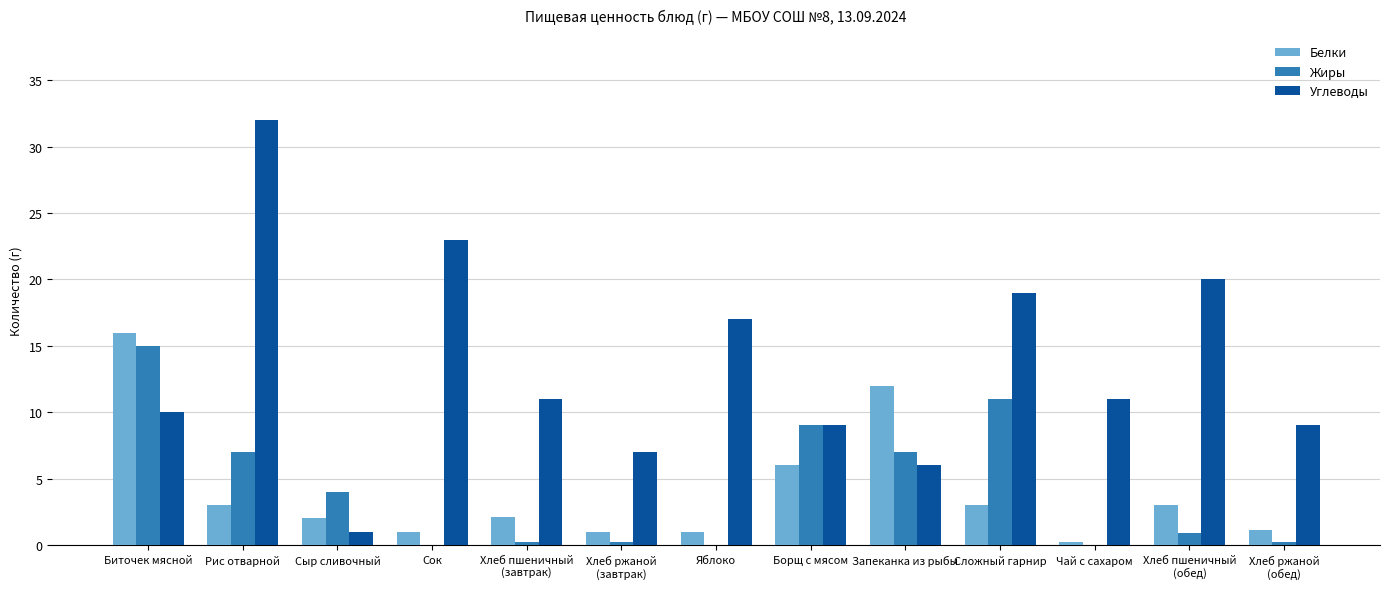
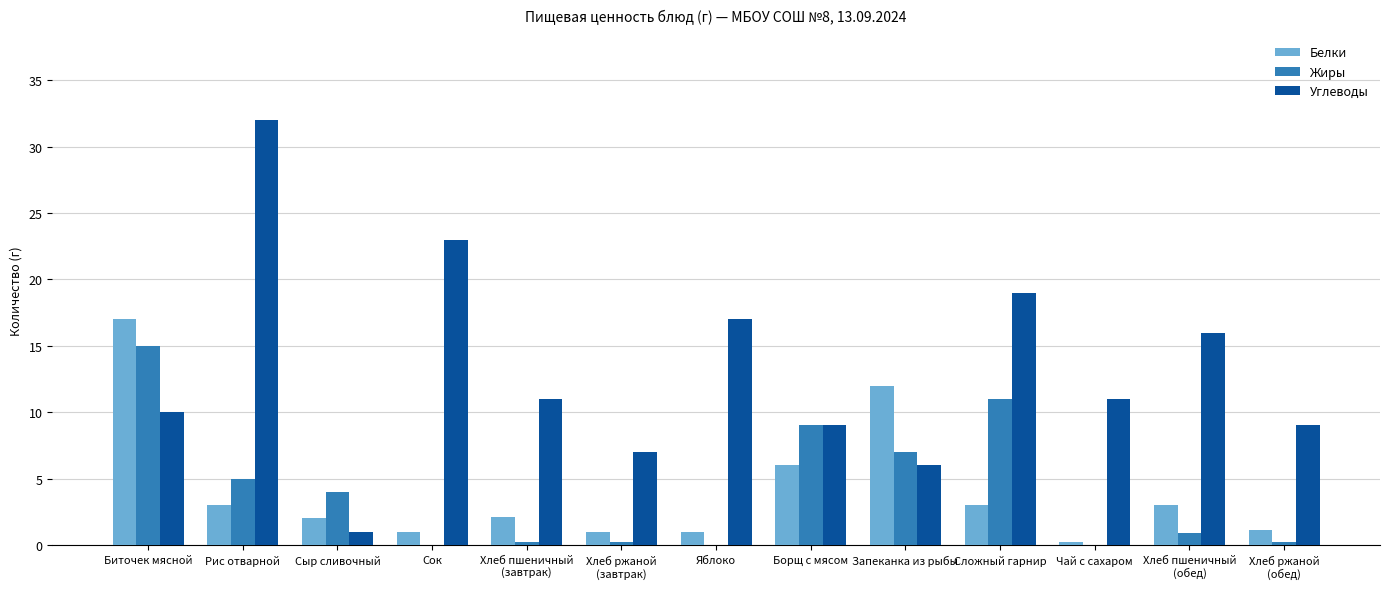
Белки, Биточек мясной: 16 -> 17
Жиры, Рис отварной: 7 -> 5
Углеводы, Хлеб пшеничный (обед): 20 -> 16
